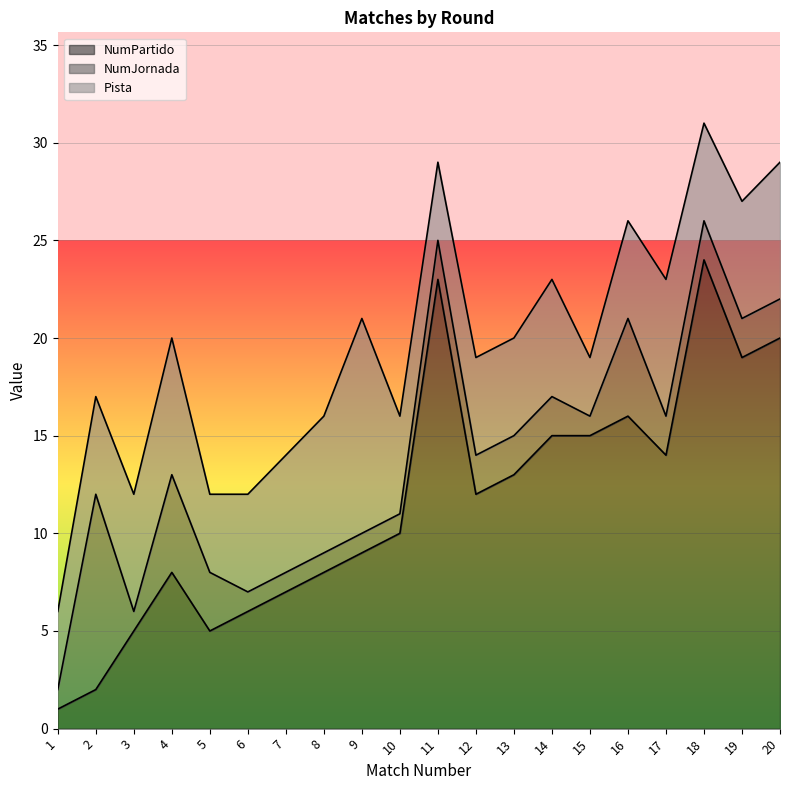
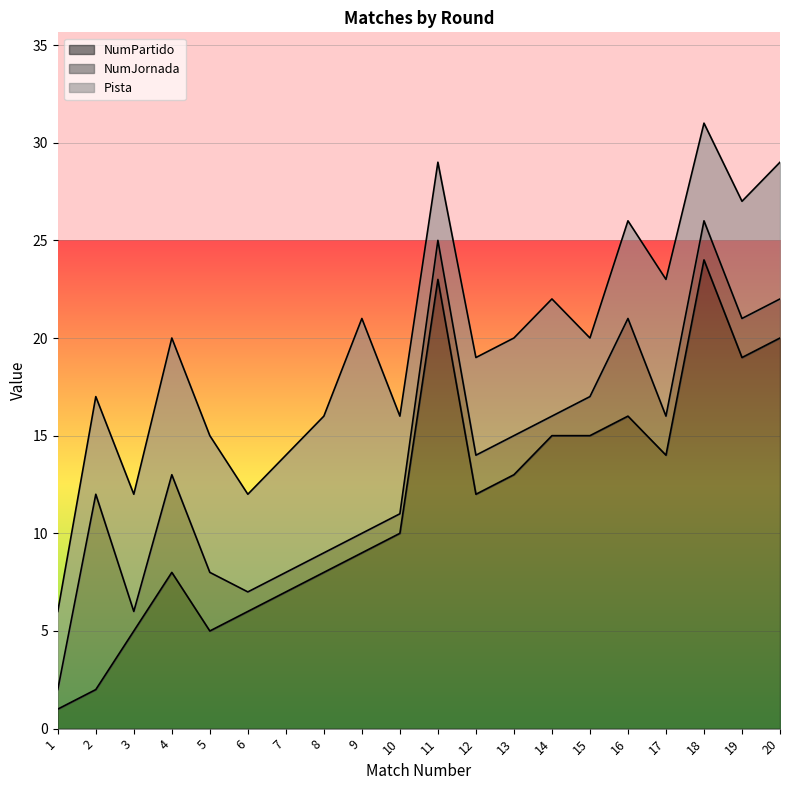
Pista, 5: 4 -> 7
NumJornada, 14: 2 -> 1
NumJornada, 15: 1 -> 2
